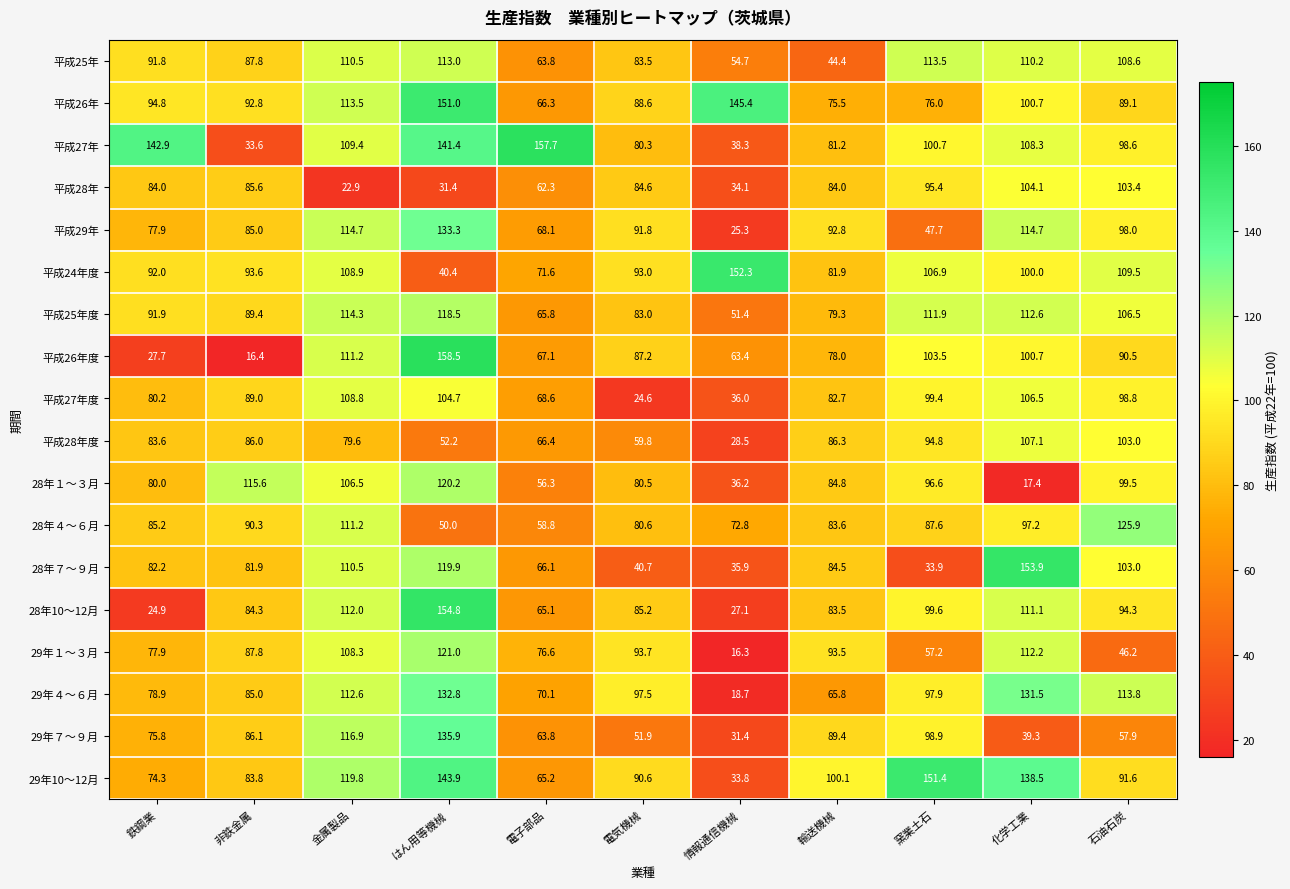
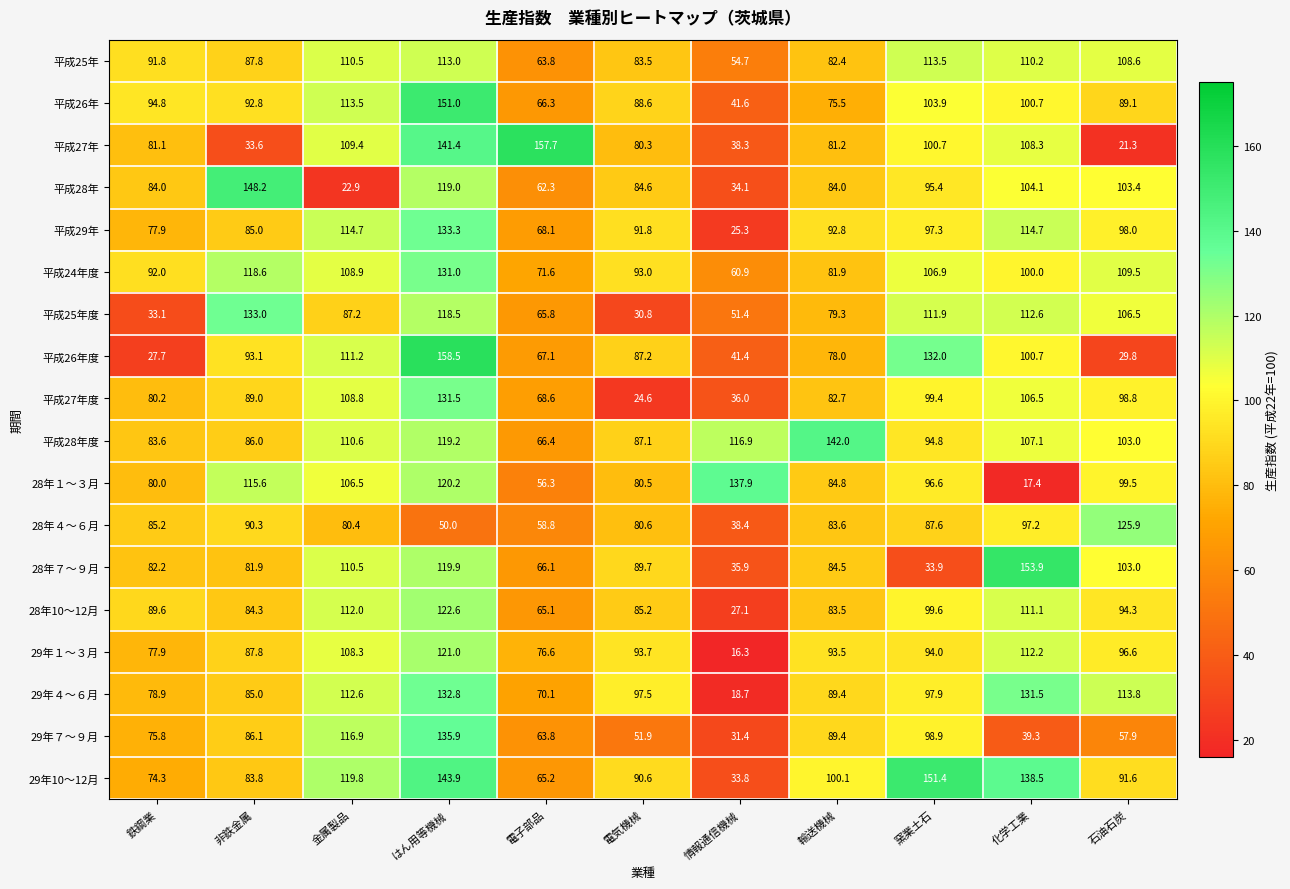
平成25年, 輸送機械: 44.4 -> 82.4
平成26年, 情報通信機械: 145.4 -> 41.6
平成26年, 窯業土石: 76.0 -> 103.9
平成27年, 鉄鋼業: 142.9 -> 81.1
平成27年, 石油石炭: 98.6 -> 21.3
平成28年, 非鉄金属: 85.6 -> 148.2
平成28年, はん用等機械: 31.4 -> 119.0
平成29年, 窯業土石: 47.7 -> 97.3
平成24年度, 非鉄金属: 93.6 -> 118.6
平成24年度, はん用等機械: 40.4 -> 131.0
平成24年度, 情報通信機械: 152.3 -> 60.9
平成25年度, 鉄鋼業: 91.9 -> 33.1
平成25年度, 非鉄金属: 89.4 -> 133.0
平成25年度, 金属製品: 114.3 -> 87.2
平成25年度, 電気機械: 83.0 -> 30.8
平成26年度, 非鉄金属: 16.4 -> 93.1
平成26年度, 情報通信機械: 63.4 -> 41.4
平成26年度, 窯業土石: 103.5 -> 132.0
平成26年度, 石油石炭: 90.5 -> 29.8
平成27年度, はん用等機械: 104.7 -> 131.5
平成28年度, 金属製品: 79.6 -> 110.6
平成28年度, はん用等機械: 52.2 -> 119.2
平成28年度, 電気機械: 59.8 -> 87.1
平成28年度, 情報通信機械: 28.5 -> 116.9
平成28年度, 輸送機械: 86.3 -> 142.0
28年１～３月, 情報通信機械: 36.2 -> 137.9
28年４～６月, 金属製品: 111.2 -> 80.4
28年４～６月, 情報通信機械: 72.8 -> 38.4
28年７～９月, 電気機械: 40.7 -> 89.7
28年10～12月, 鉄鋼業: 24.9 -> 89.6
28年10～12月, はん用等機械: 154.8 -> 122.6
29年１～３月, 窯業土石: 57.2 -> 94.0
29年１～３月, 石油石炭: 46.2 -> 96.6
29年４～６月, 輸送機械: 65.8 -> 89.4
